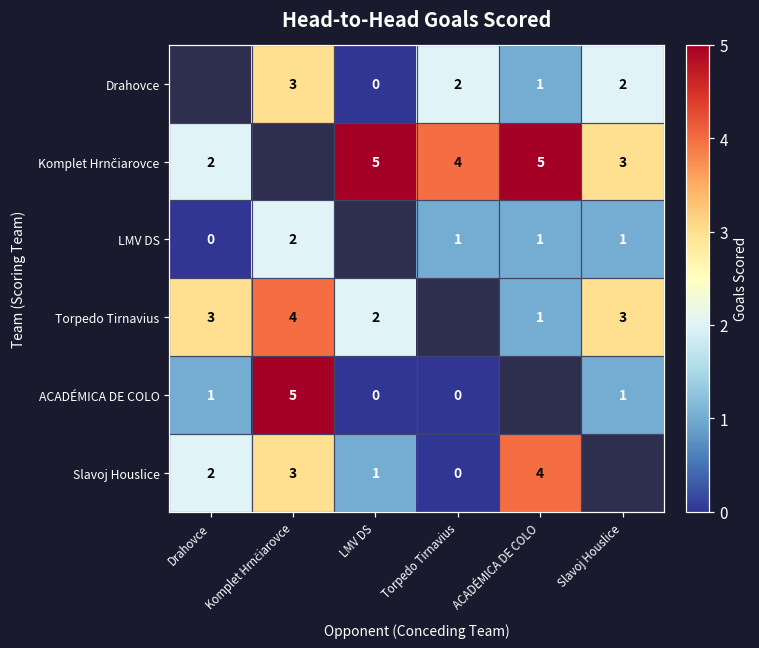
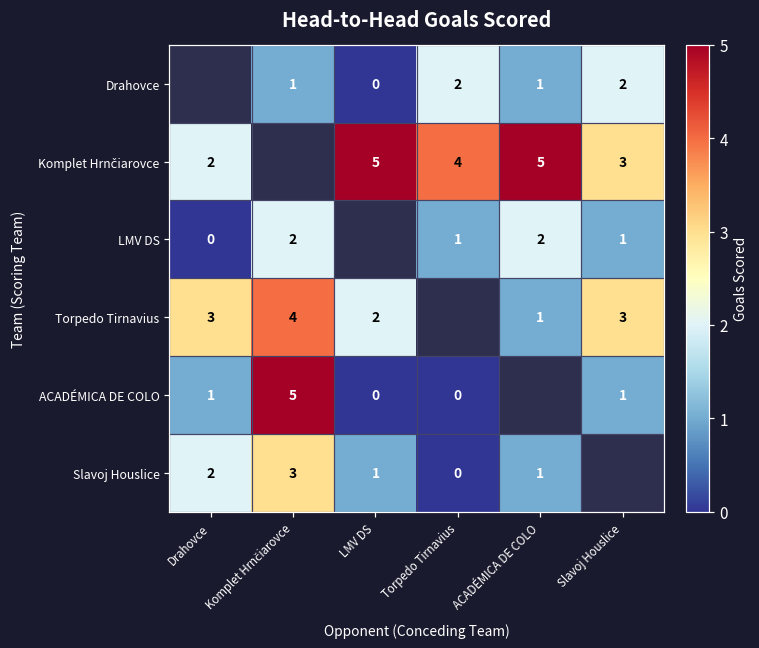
Drahovce, Komplet Hrnčiarovce: 3 -> 1
LMV DS, ACADÉMICA DE COLO: 1 -> 2
Slavoj Houslice, ACADÉMICA DE COLO: 4 -> 1
